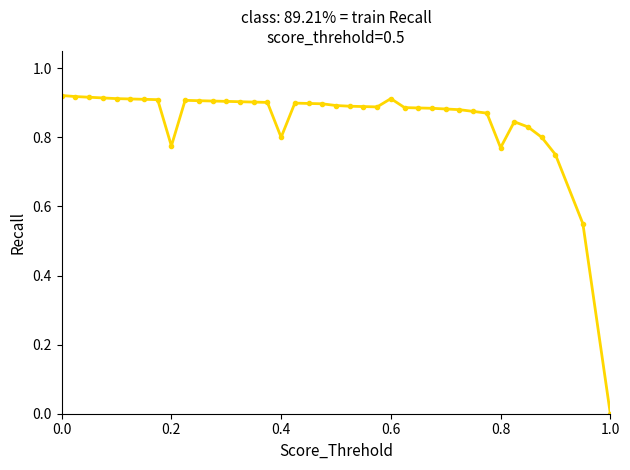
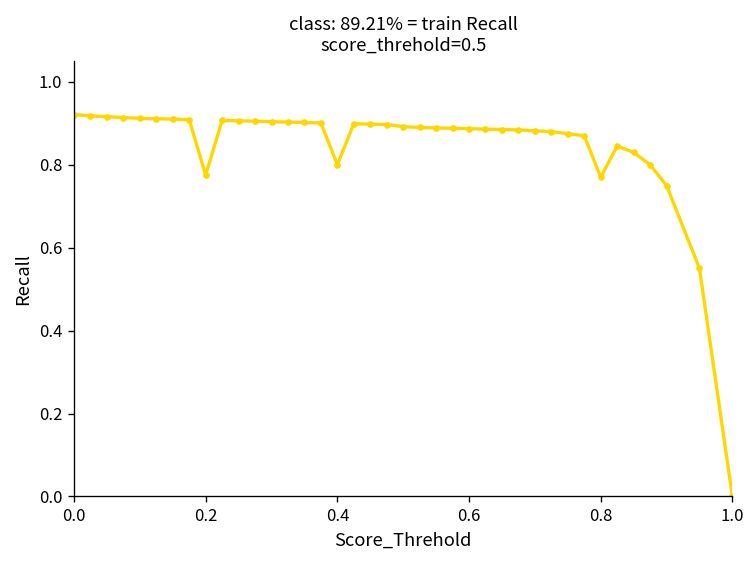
0.6: 0.91 -> 0.89
